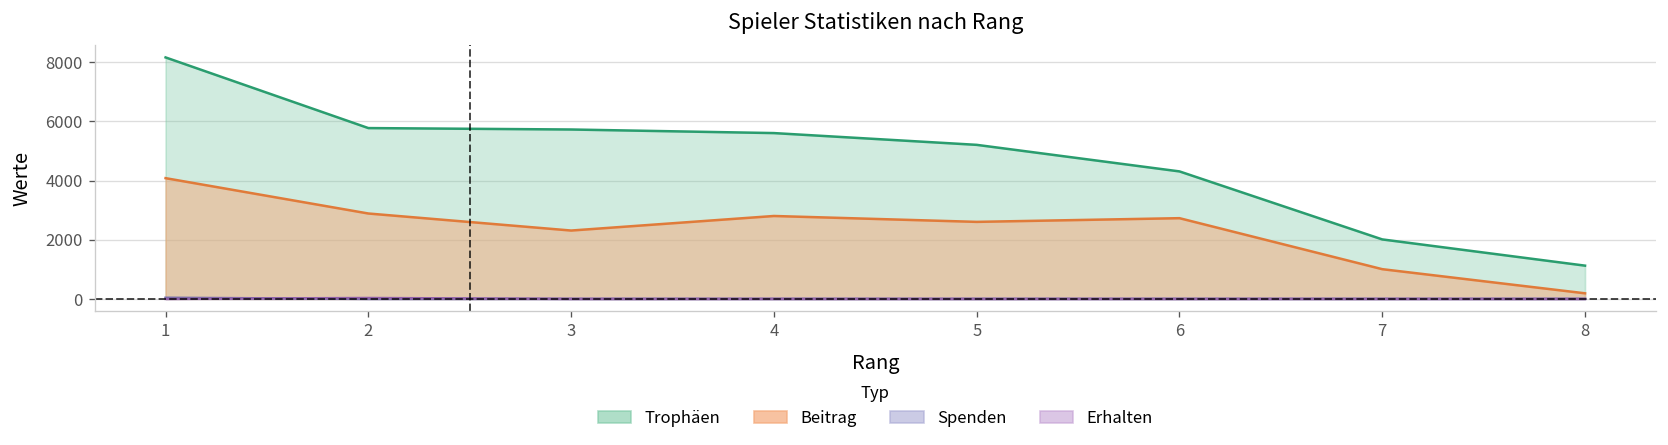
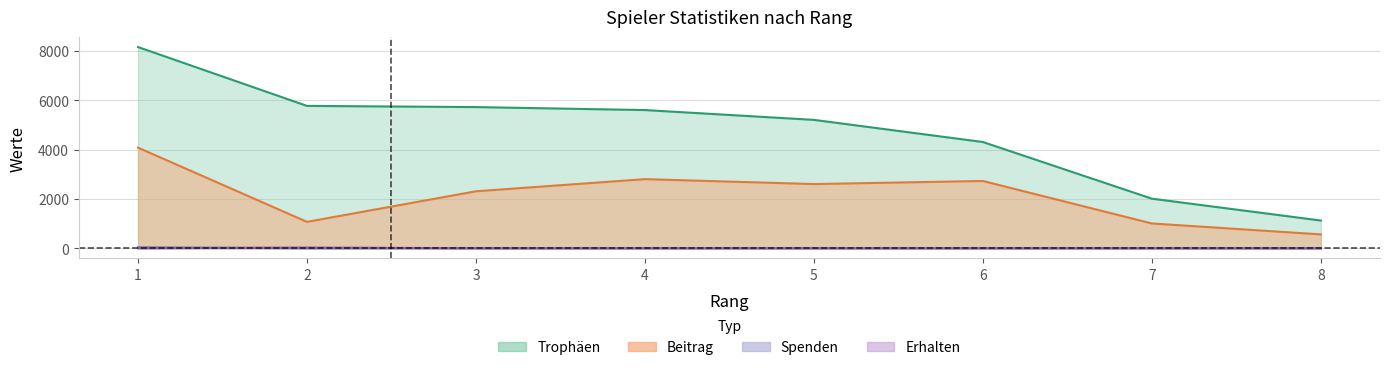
Beitrag, 2: 2900 -> 1100
Beitrag, 8: 200 -> 600
